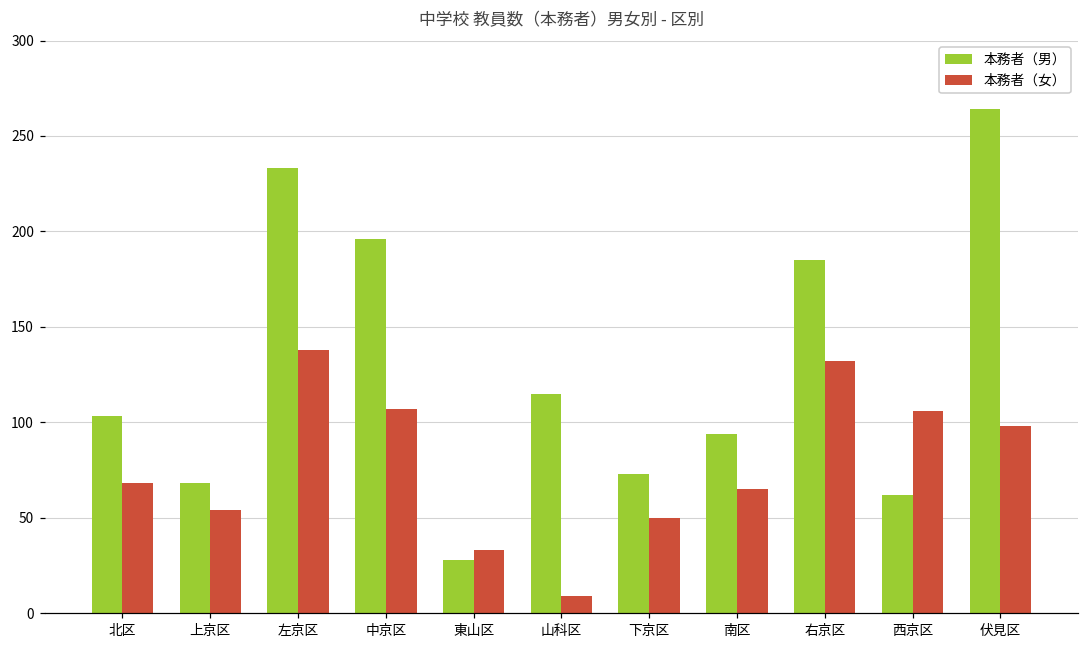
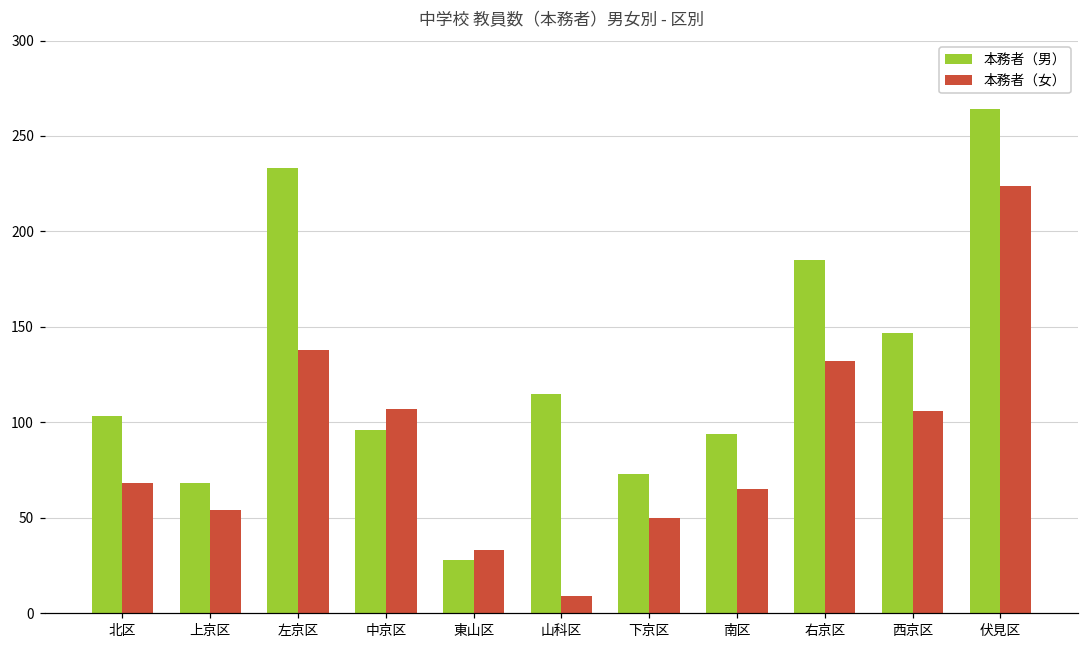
本務者（男）, 中京区: 196 -> 96
本務者（男）, 西京区: 62 -> 147
本務者（女）, 伏見区: 98 -> 224
